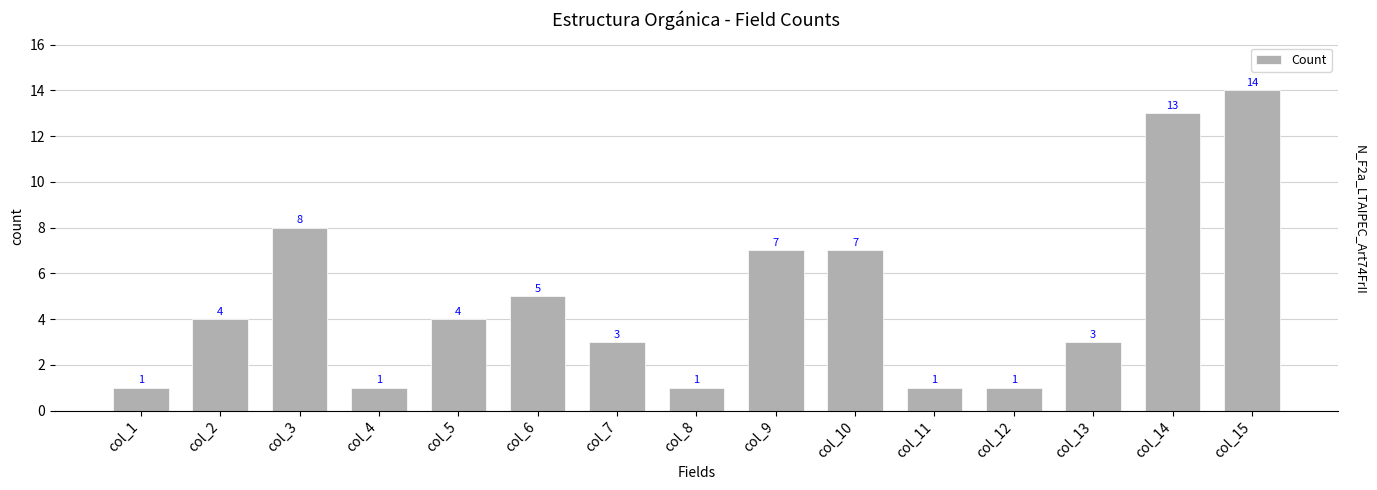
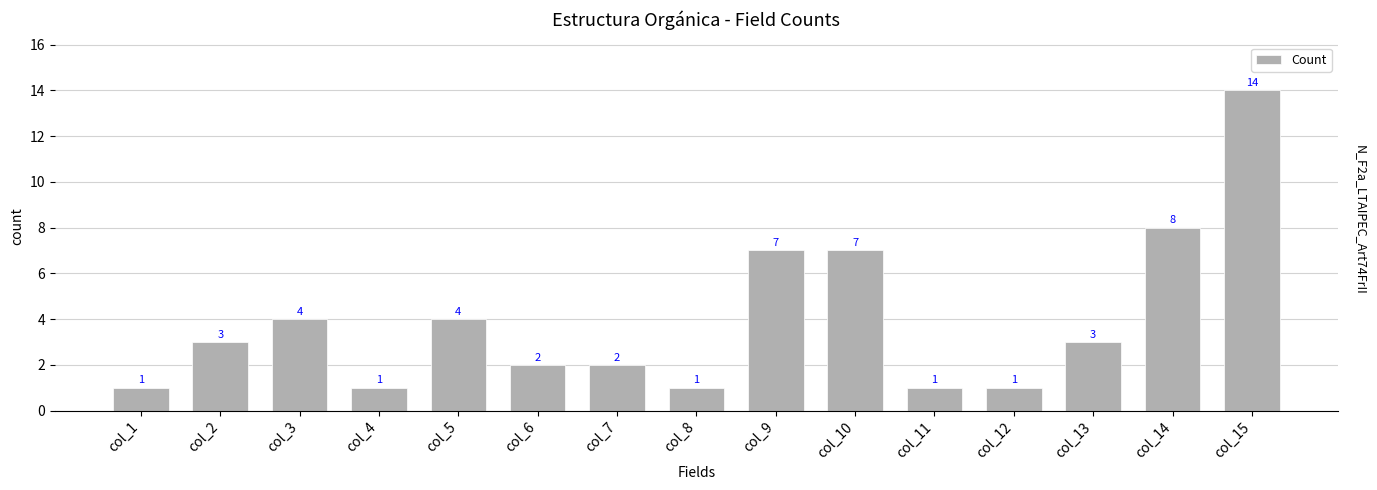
col_2: 4 -> 3
col_3: 8 -> 4
col_6: 5 -> 2
col_7: 3 -> 2
col_14: 13 -> 8
